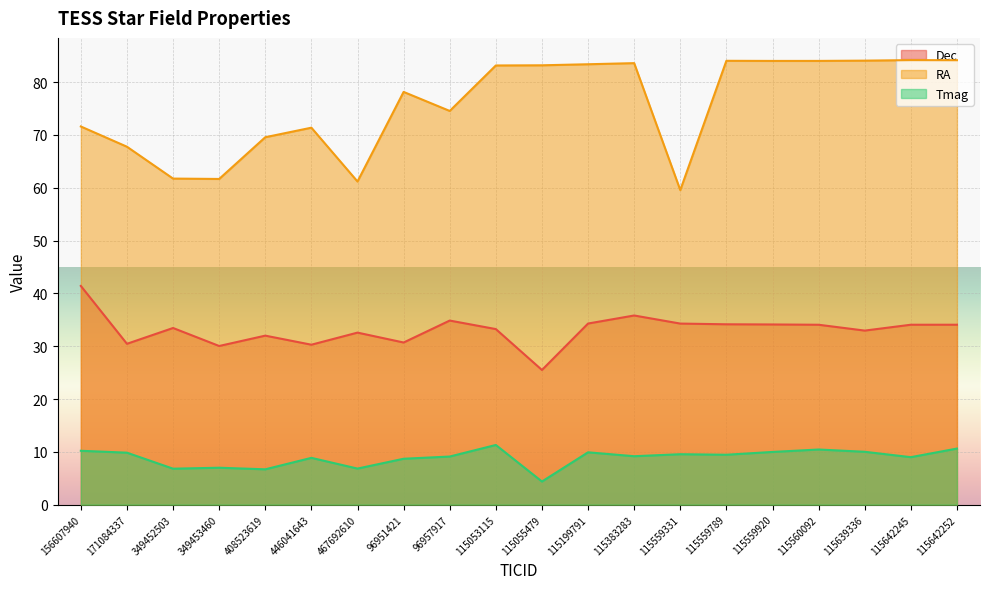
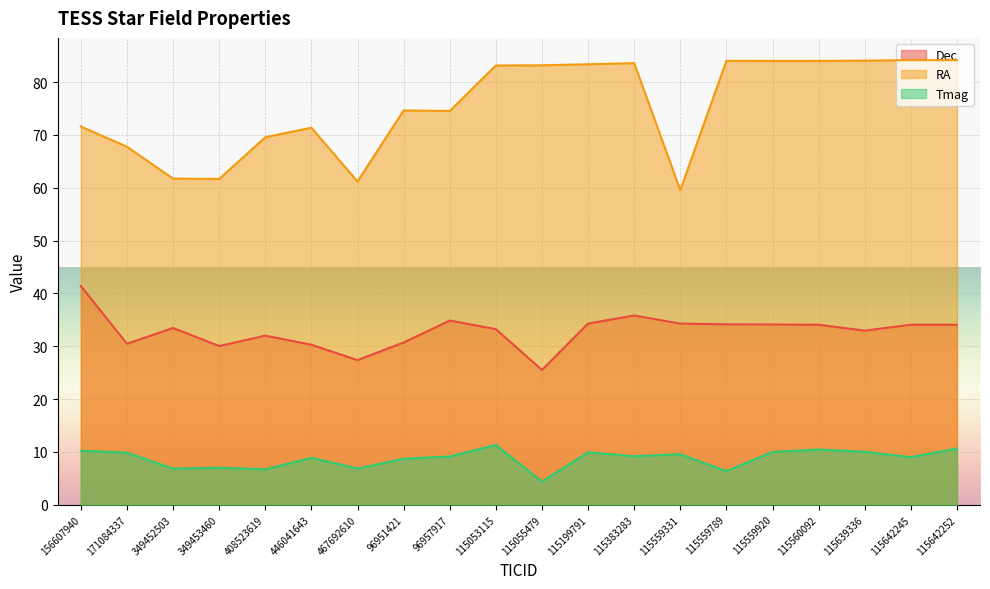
Dec, 467692610: 33 -> 27
RA, 96951421: 78 -> 75
Tmag, 115559789: 9 -> 6
